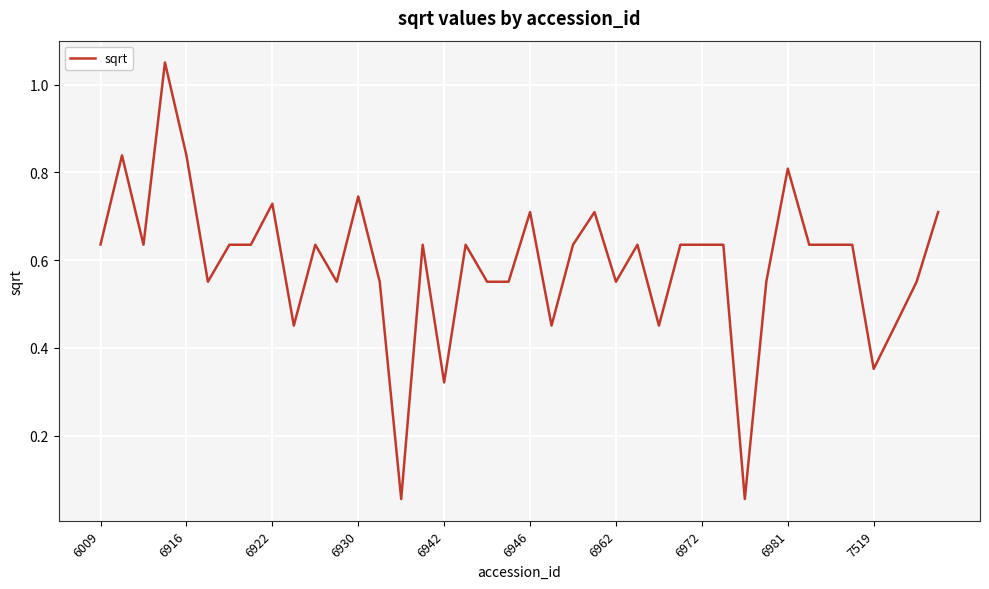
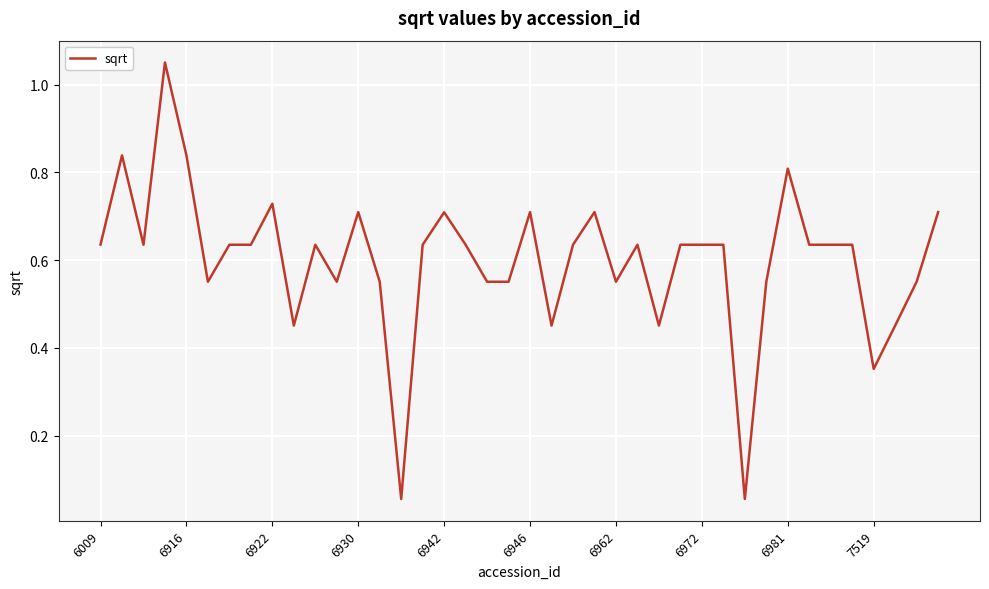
6930: 0.74 -> 0.71
6942: 0.32 -> 0.71
